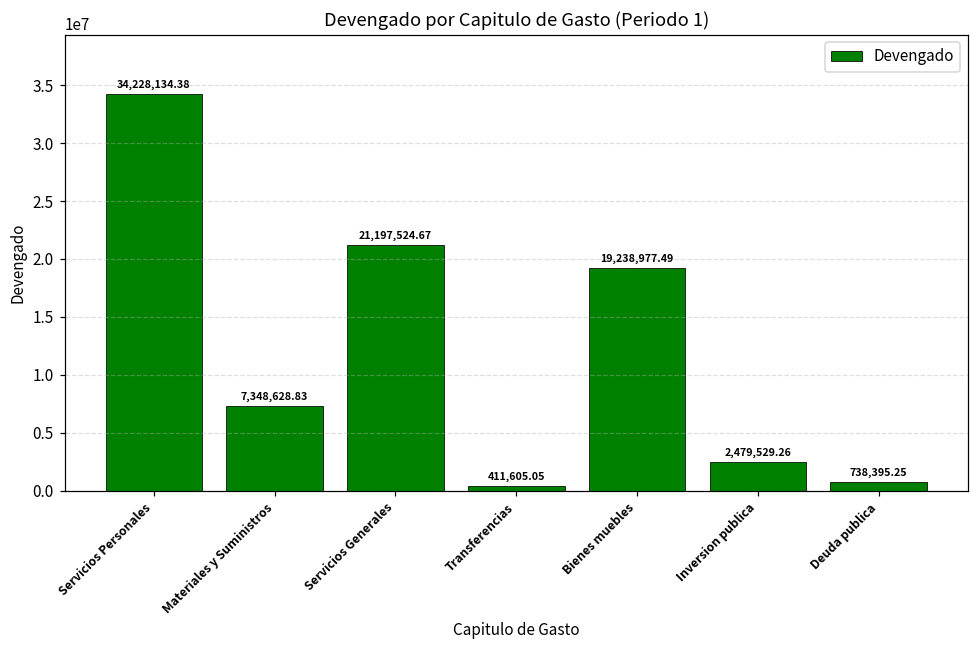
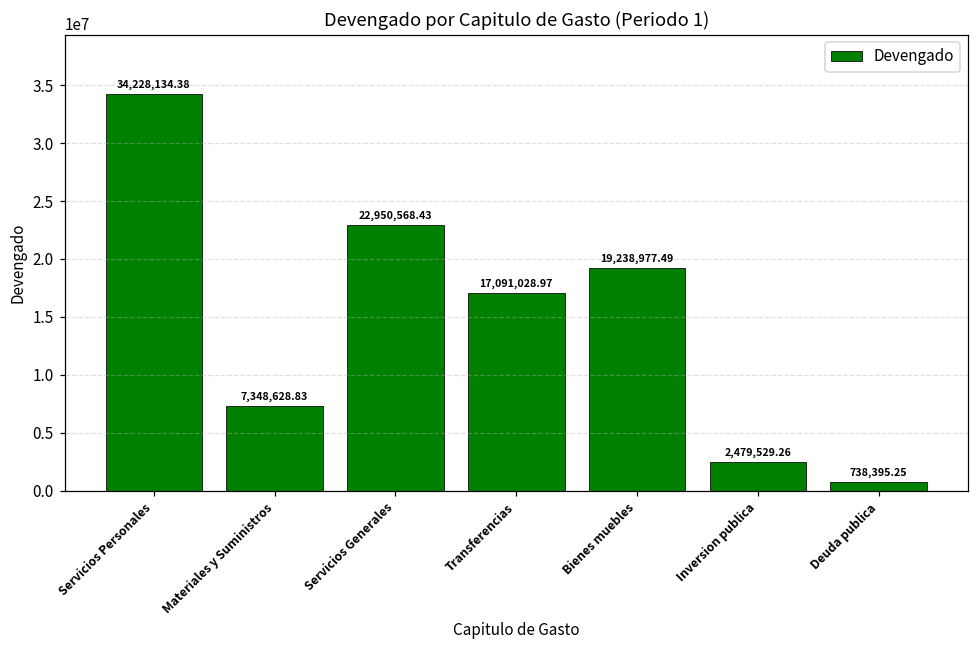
Servicios Generales: 21,197,524.67 -> 22,950,568.43
Transferencias: 411,605.05 -> 17,091,028.97
